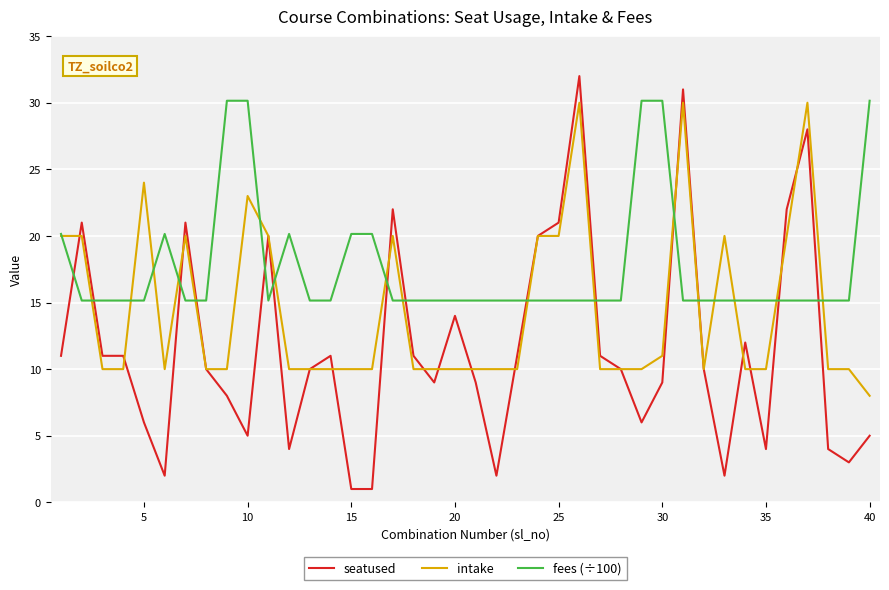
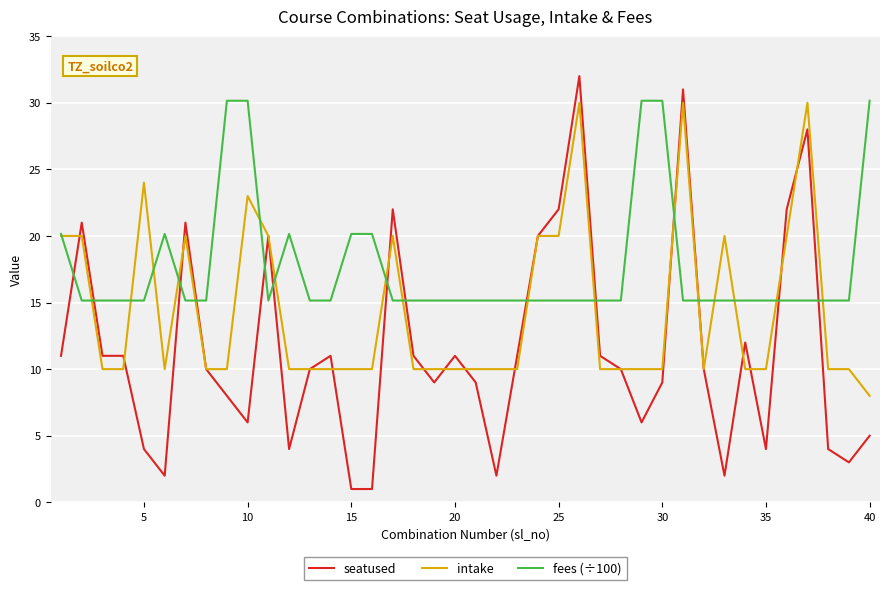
seatused, 5: 6 -> 4
seatused, 10: 5 -> 6
seatused, 20: 14 -> 11
seatused, 25: 21 -> 22
intake, 30: 11 -> 10
